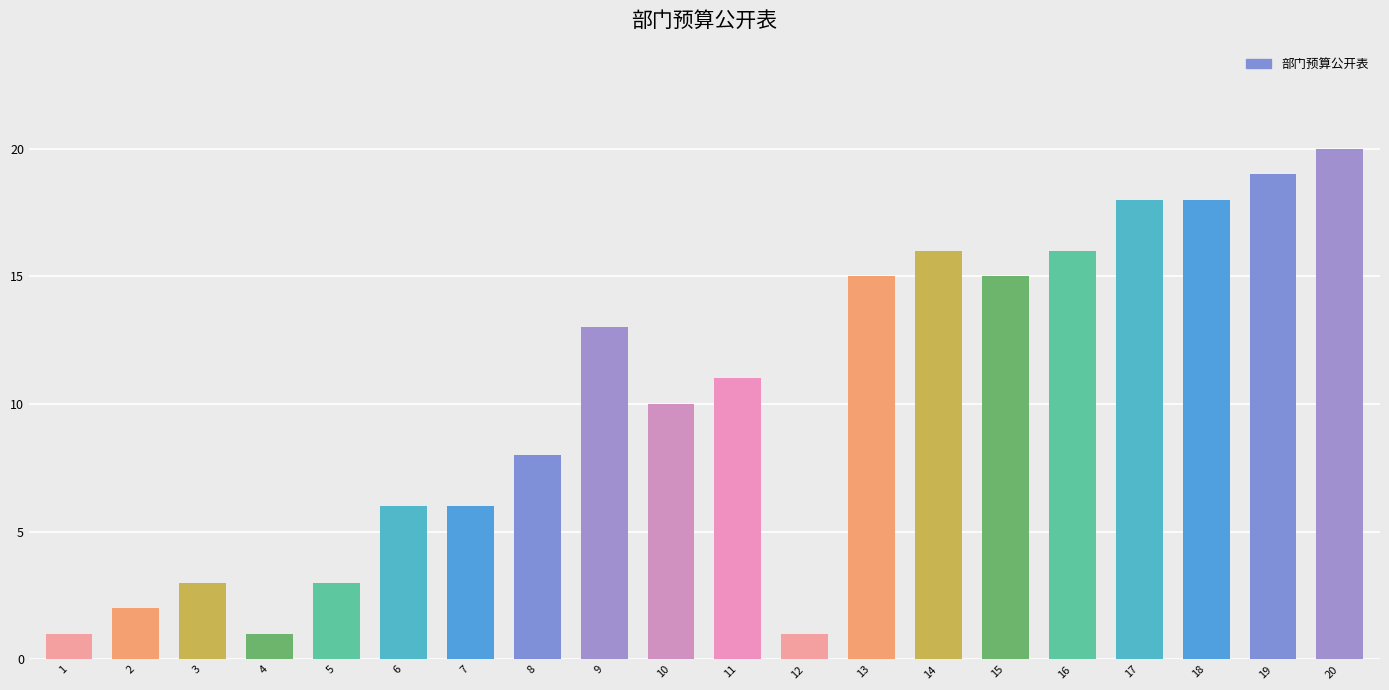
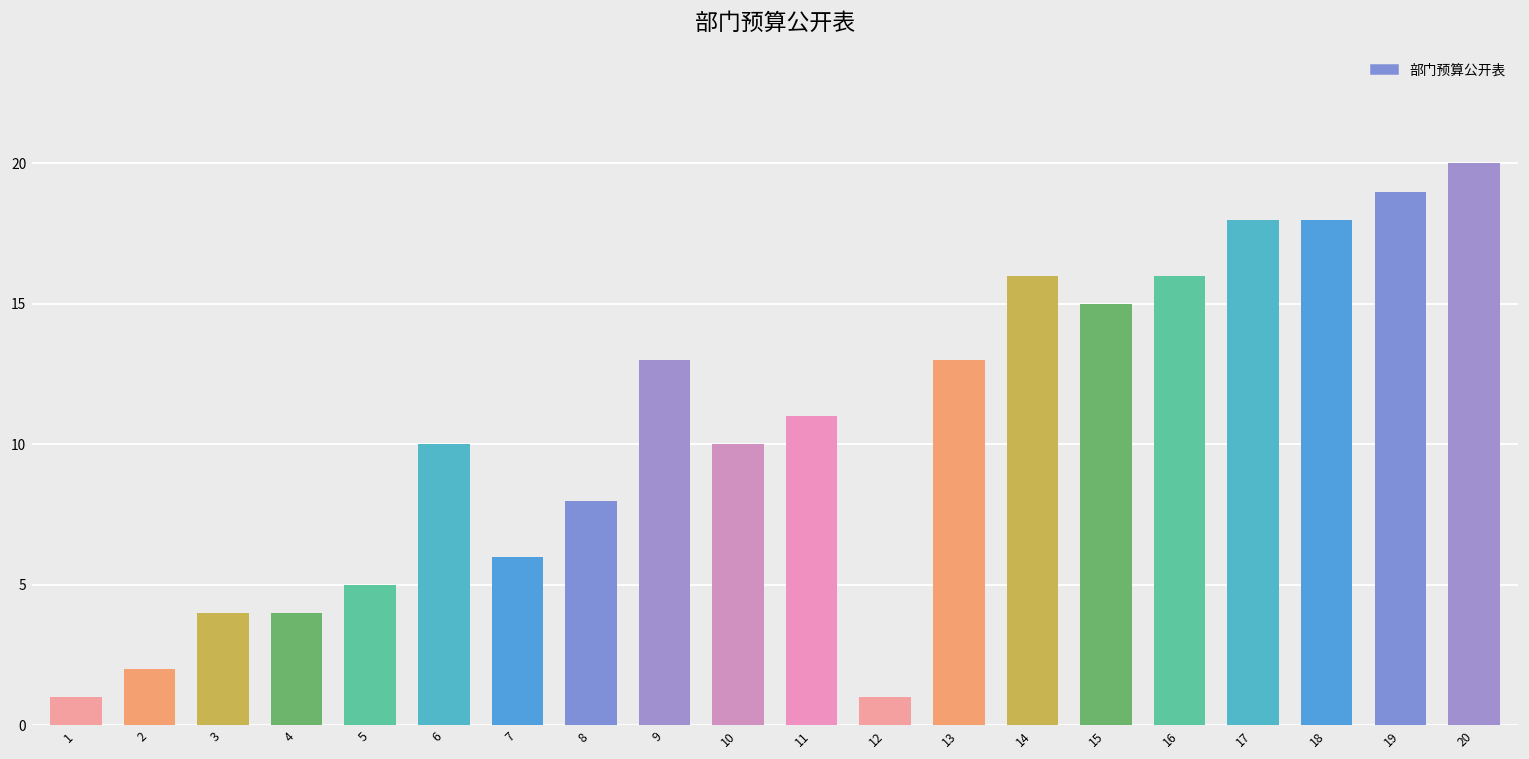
3: 3 -> 4
4: 1 -> 4
5: 3 -> 5
6: 6 -> 10
13: 15 -> 13
